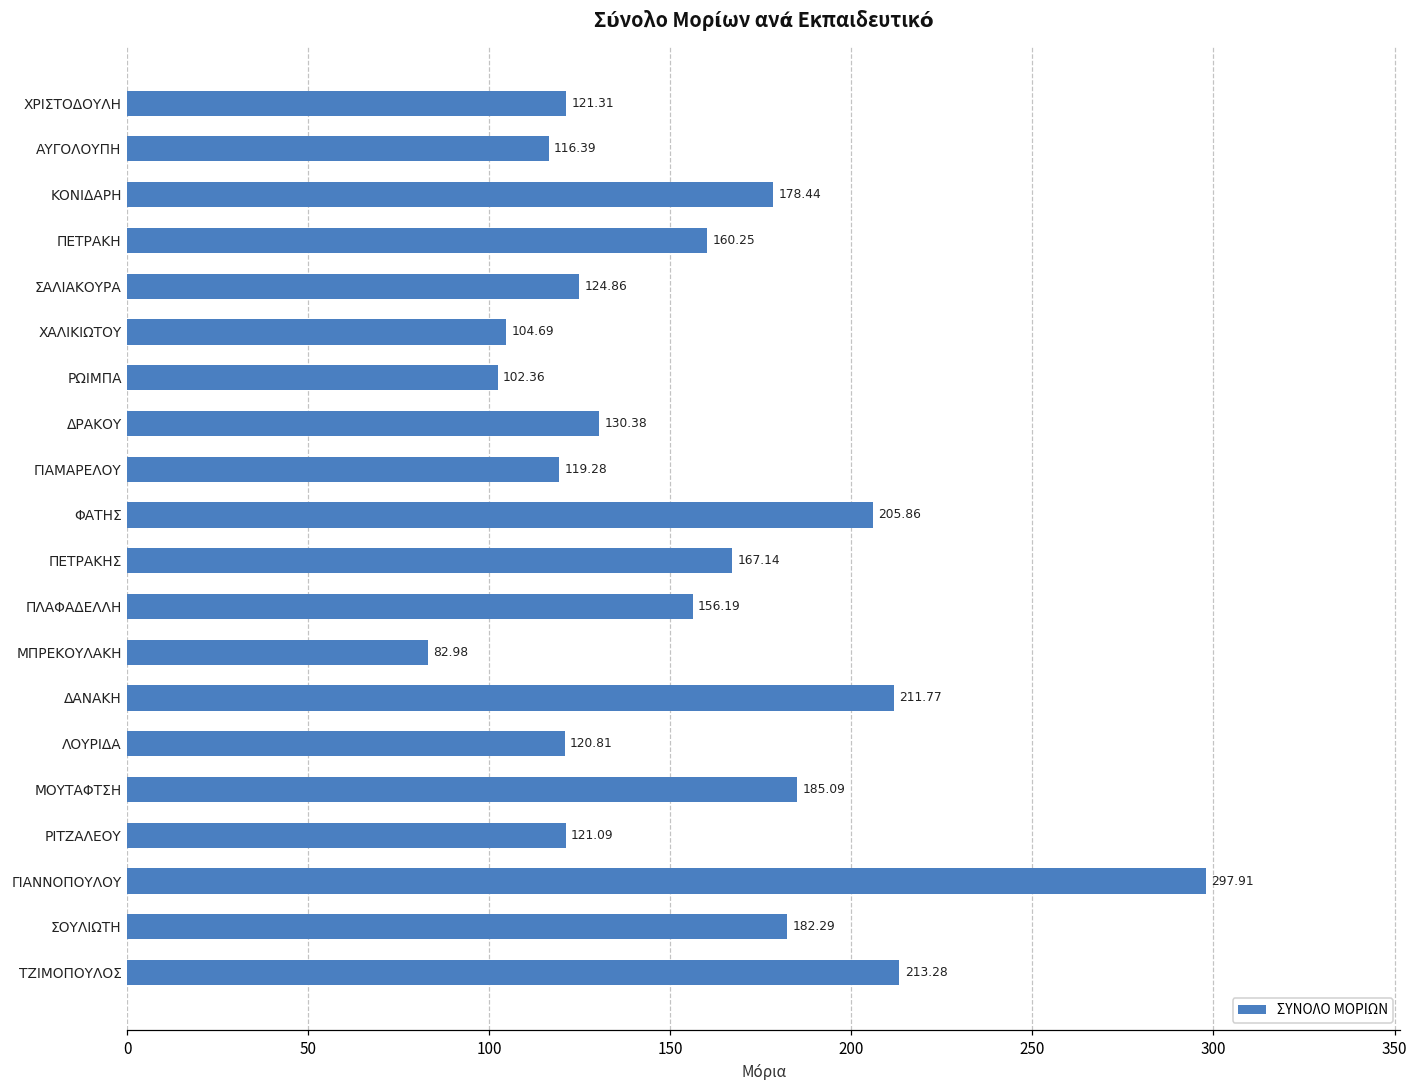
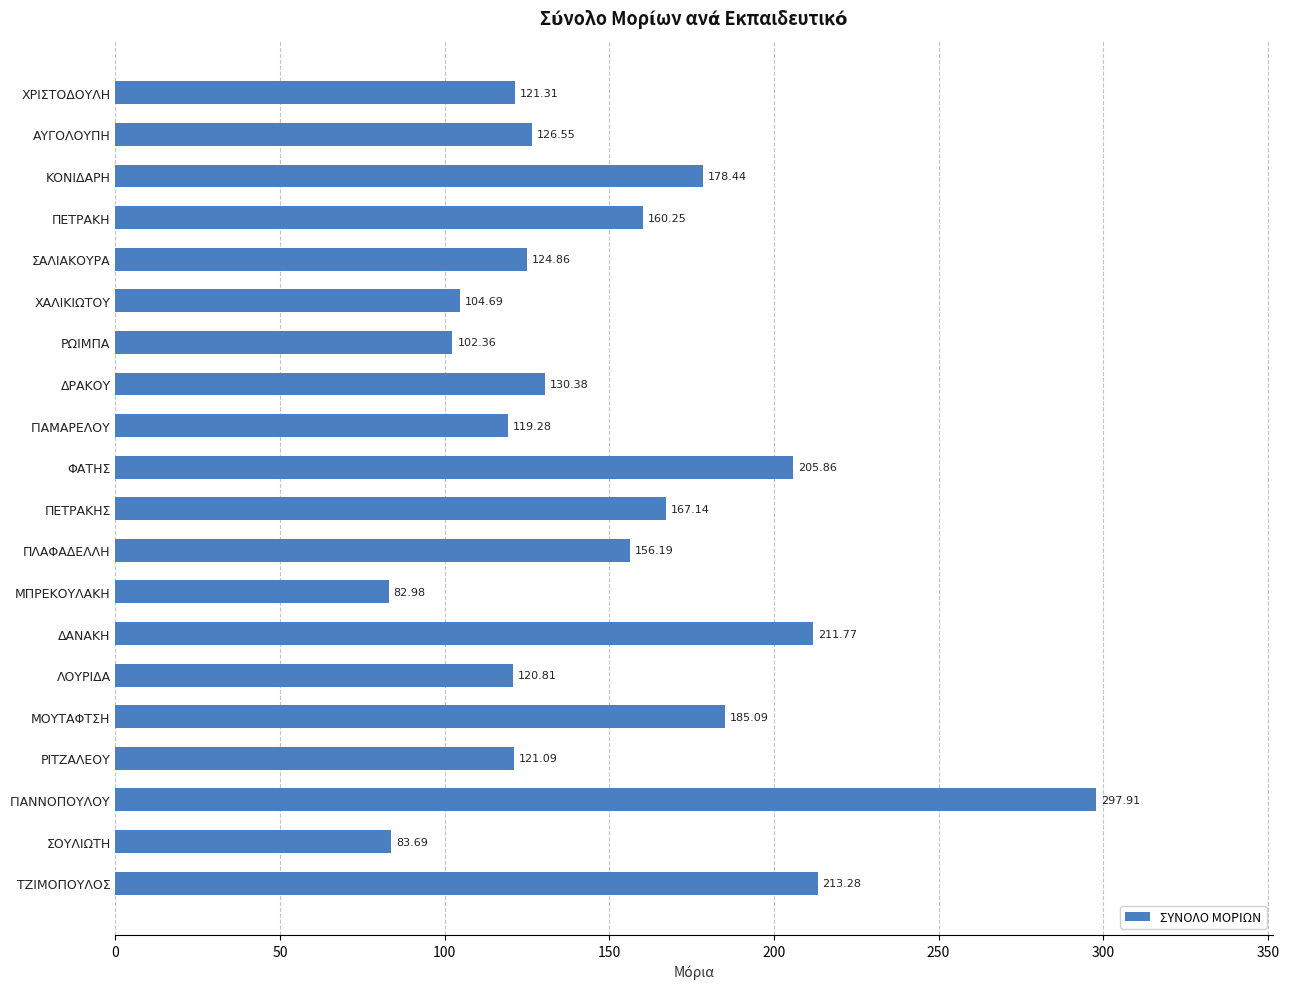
ΑΥΓΟΛΟΥΠΗ: 116.39 -> 126.55
ΣΟΥΛΙΩΤΗ: 182.29 -> 83.69
